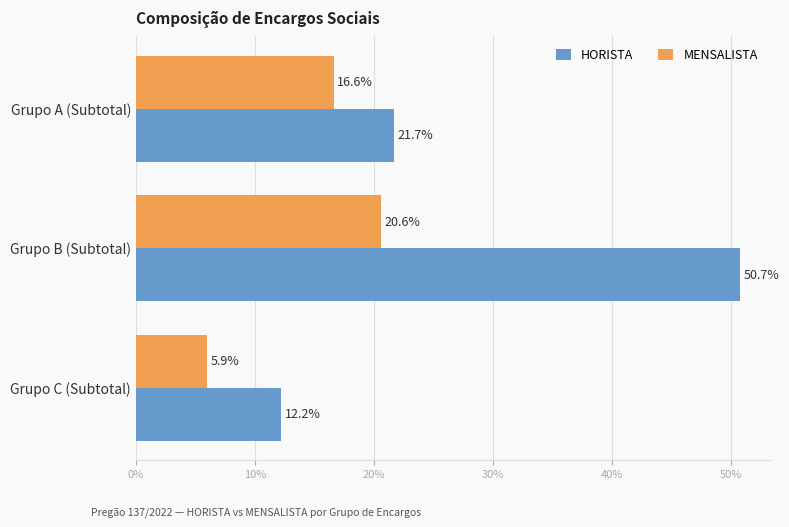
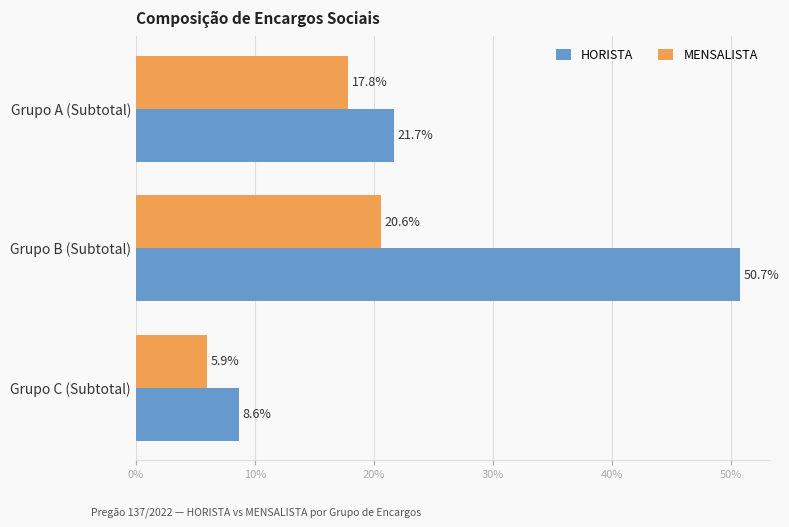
MENSALISTA, Grupo A (Subtotal): 16.6% -> 17.8%
HORISTA, Grupo C (Subtotal): 12.2% -> 8.6%
